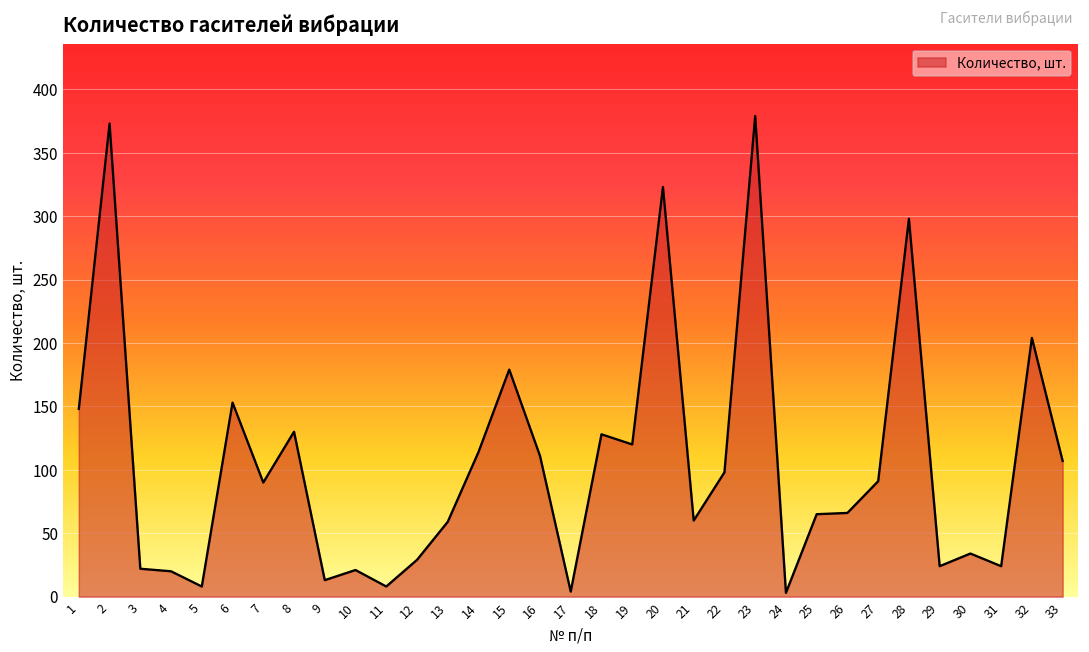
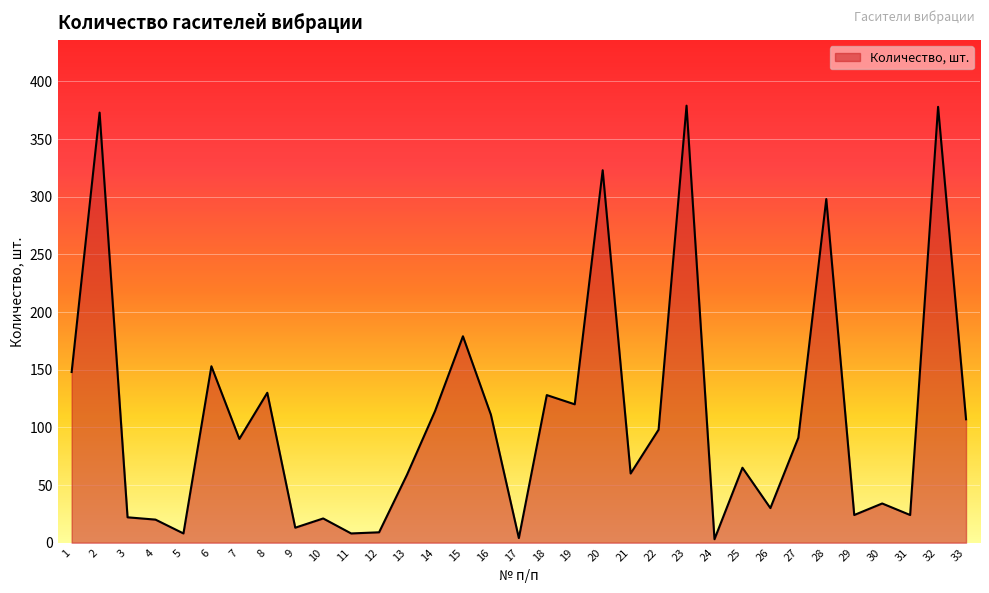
12: 29 -> 9
26: 66 -> 30
32: 204 -> 378
